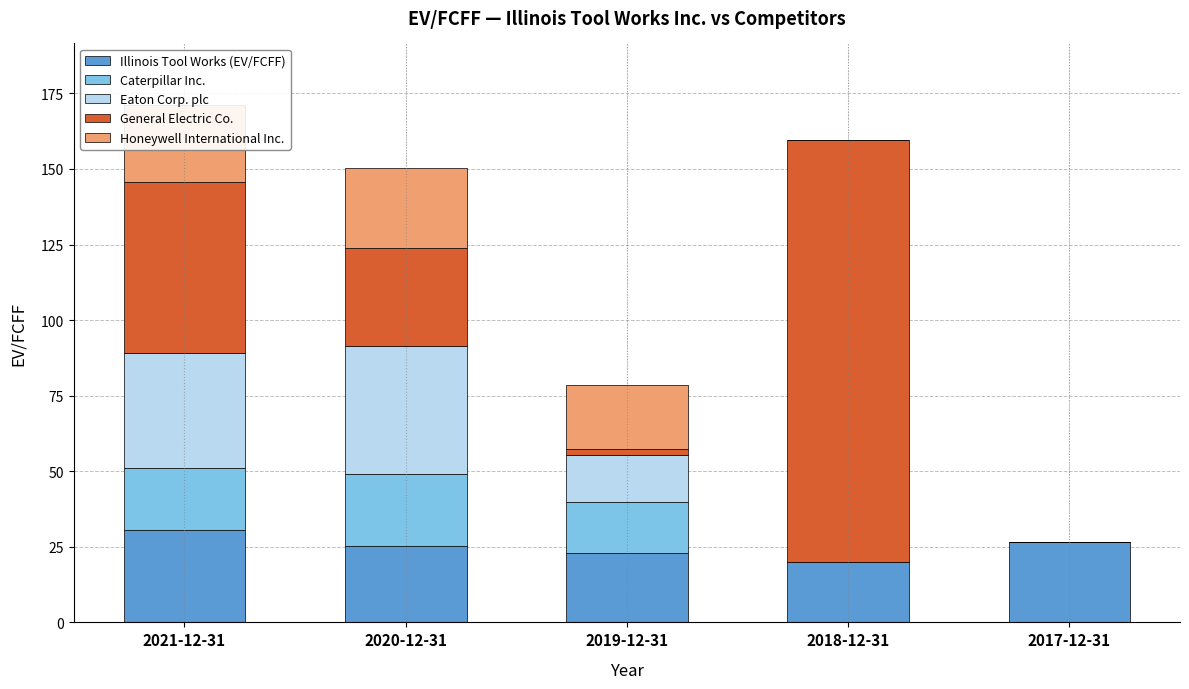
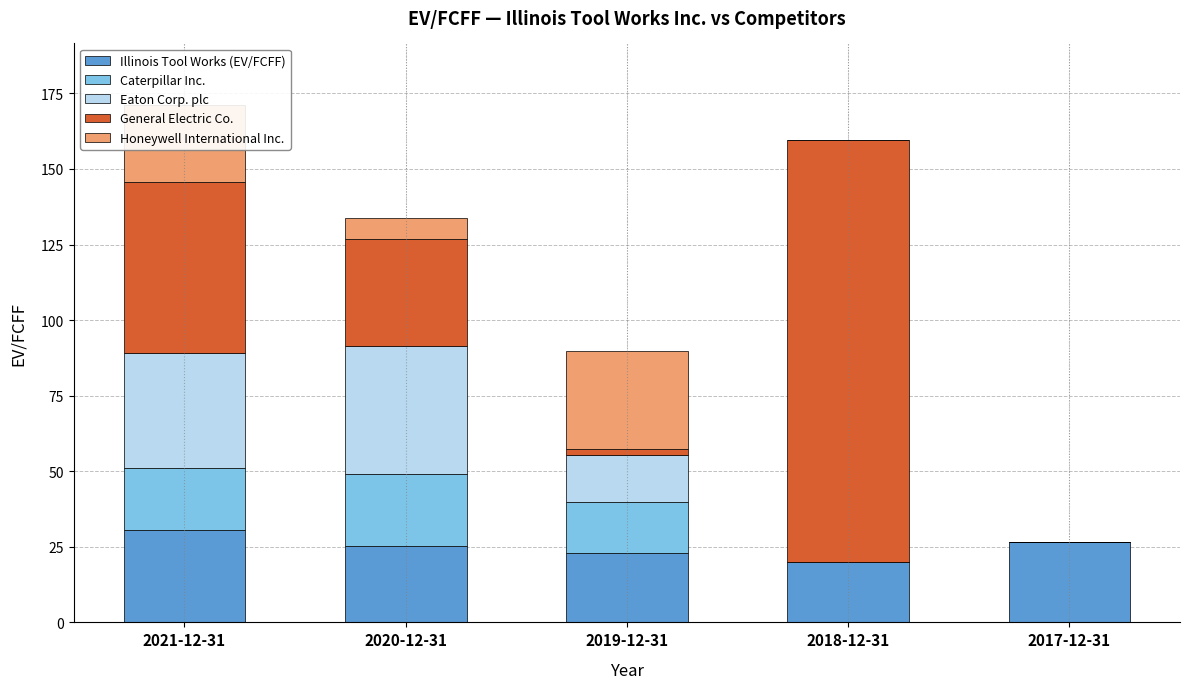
General Electric Co., 2020-12-31: 32 -> 35
Honeywell International Inc., 2020-12-31: 26 -> 7
Honeywell International Inc., 2019-12-31: 21 -> 33
